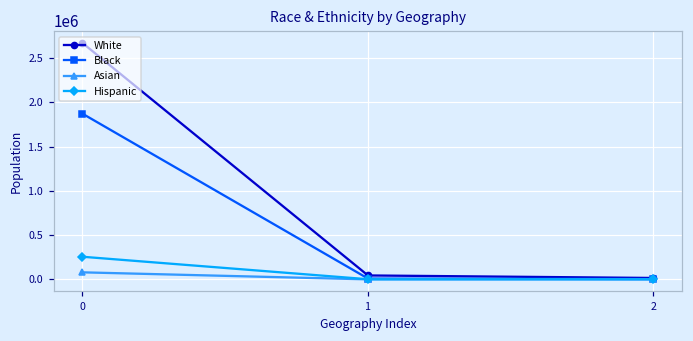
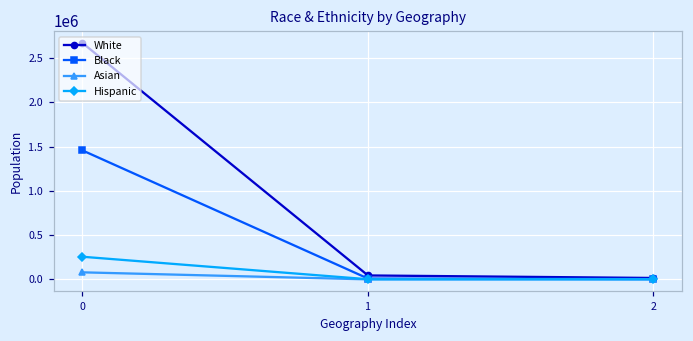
Black, 0: 1900000 -> 1500000
